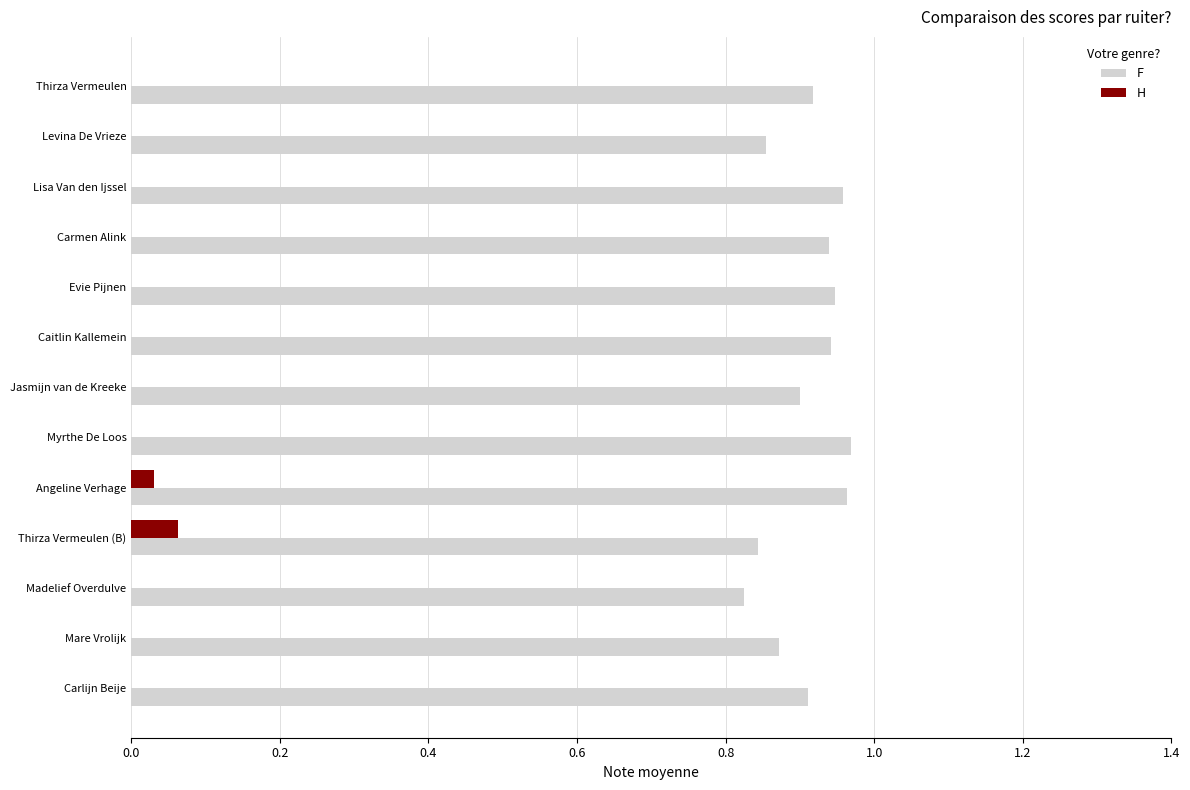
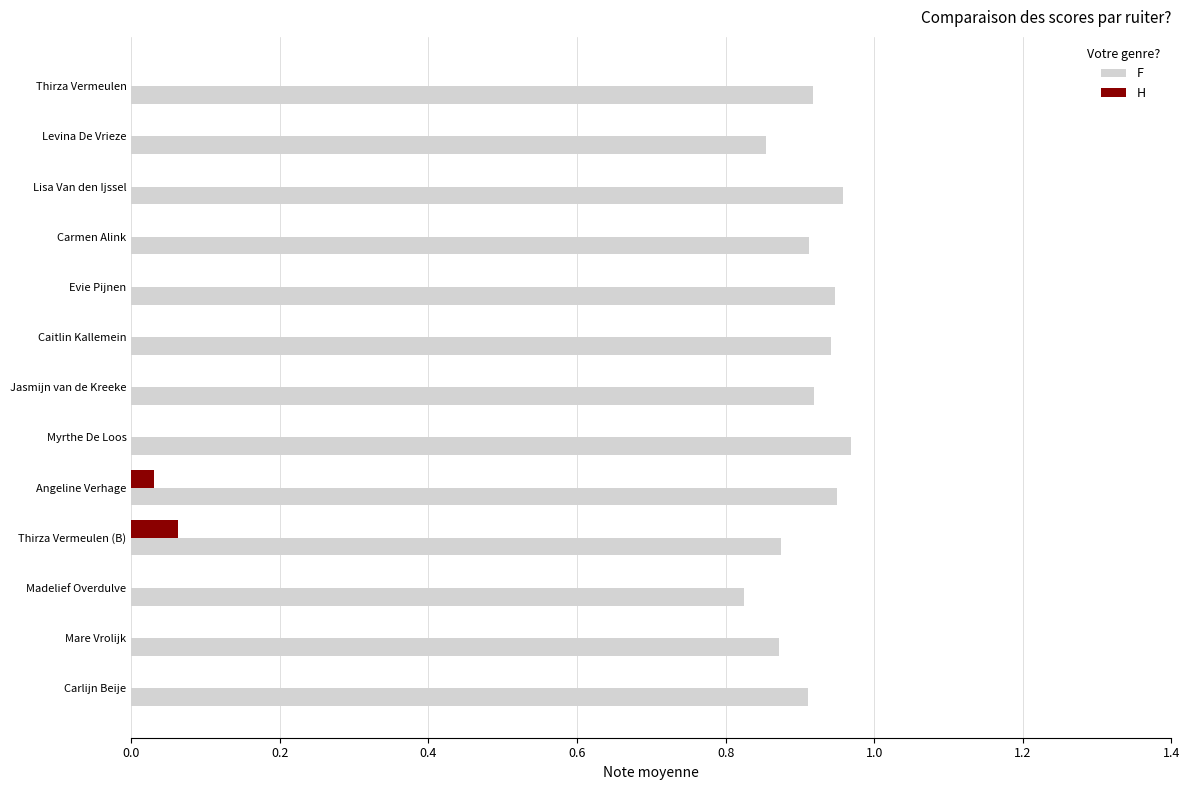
F, Carmen Alink: 0.94 -> 0.91
F, Jasmijn van de Kreeke: 0.90 -> 0.92
F, Angeline Verhage: 0.96 -> 0.95
F, Thirza Vermeulen (B): 0.84 -> 0.88
